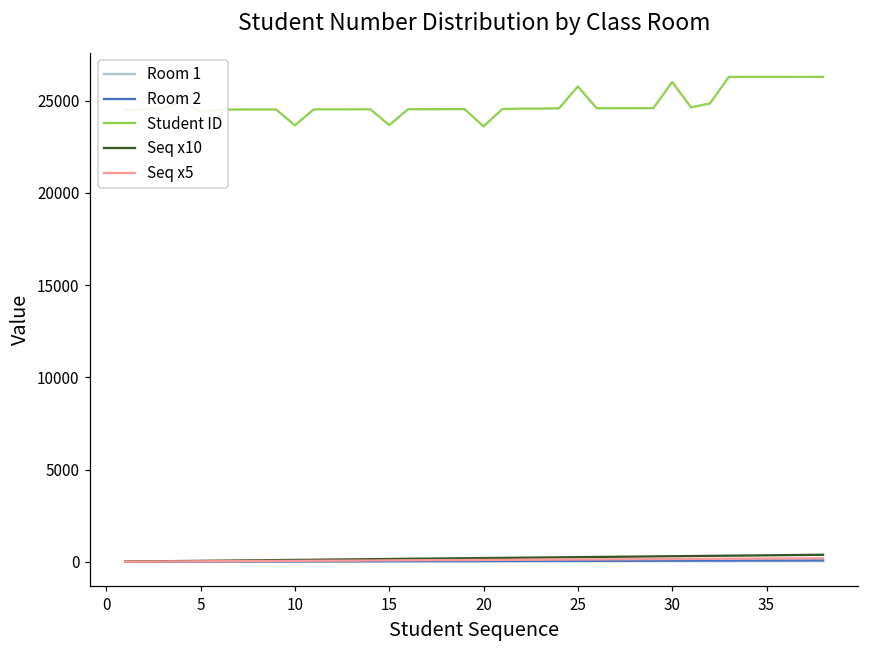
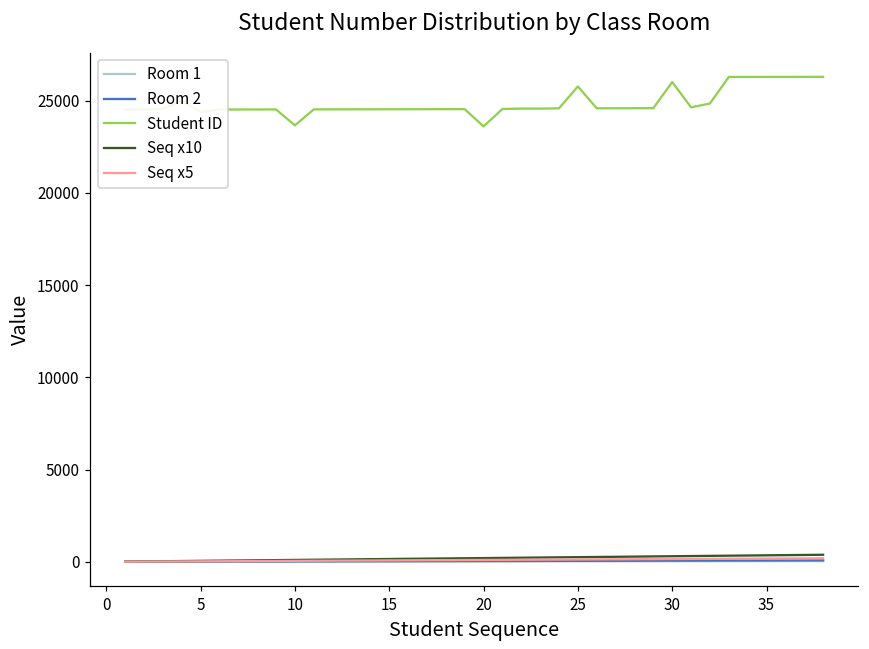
Student ID, 15: 23700 -> 24500
